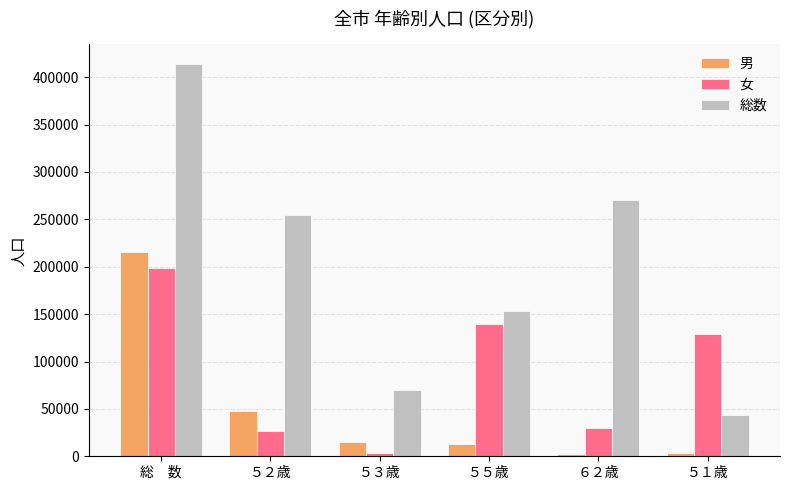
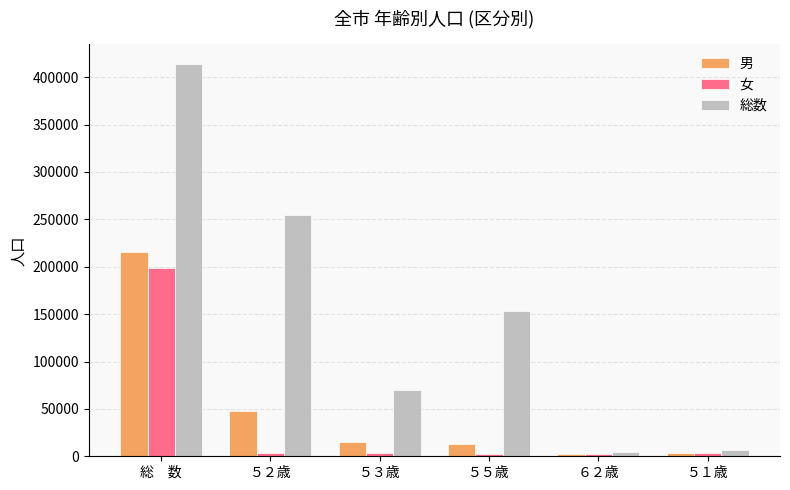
女, ５２歳: 30000 -> 0
女, ５５歳: 140000 -> 0
女, ６２歳: 30000 -> 0
総数, ６２歳: 270000 -> 0
女, ５１歳: 130000 -> 0
総数, ５１歳: 40000 -> 10000
